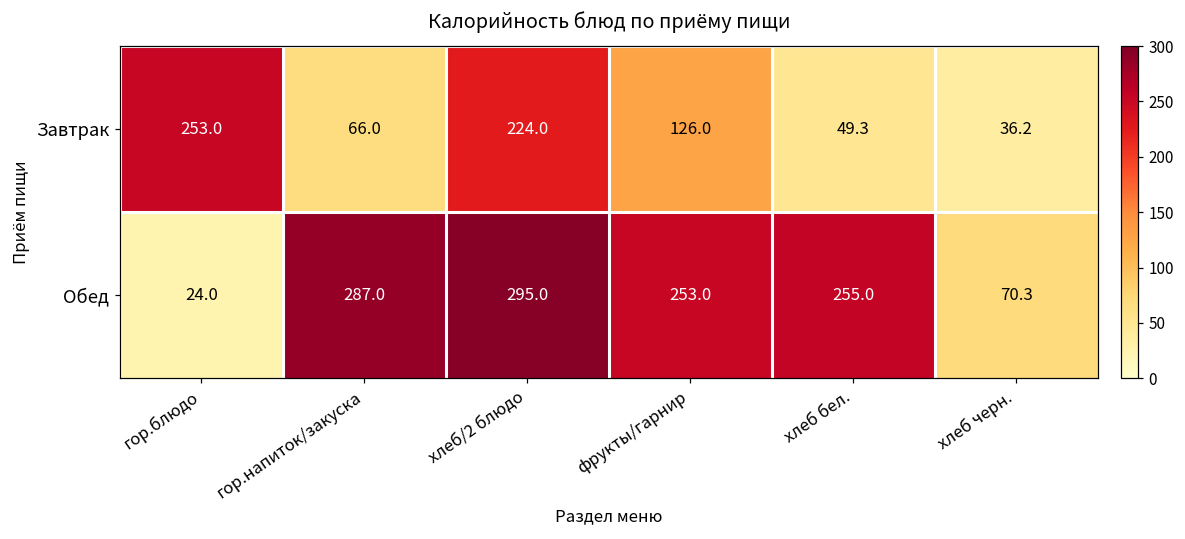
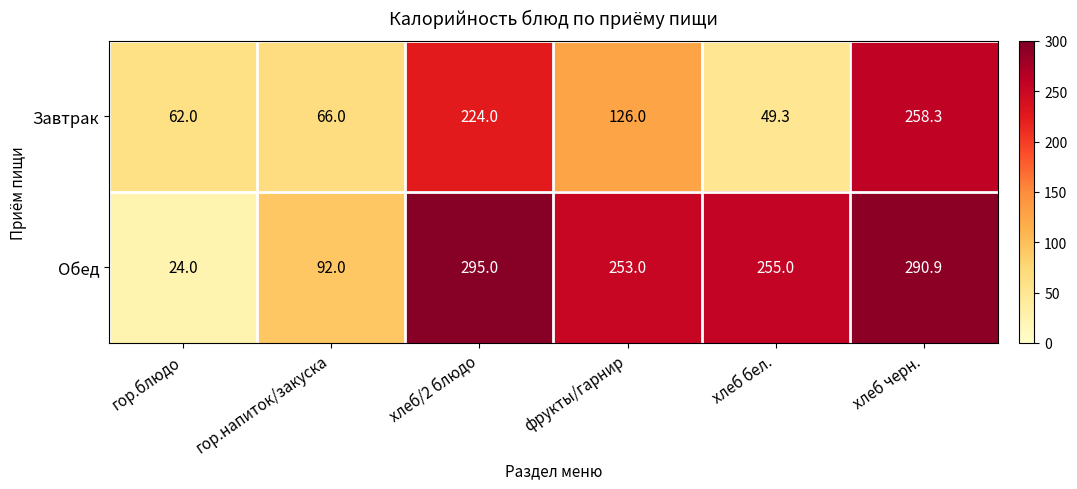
Завтрак, гор.блюдо: 253.0 -> 62.0
Завтрак, хлеб черн.: 36.2 -> 258.3
Обед, гор.напиток/закуска: 287.0 -> 92.0
Обед, хлеб черн.: 70.3 -> 290.9
